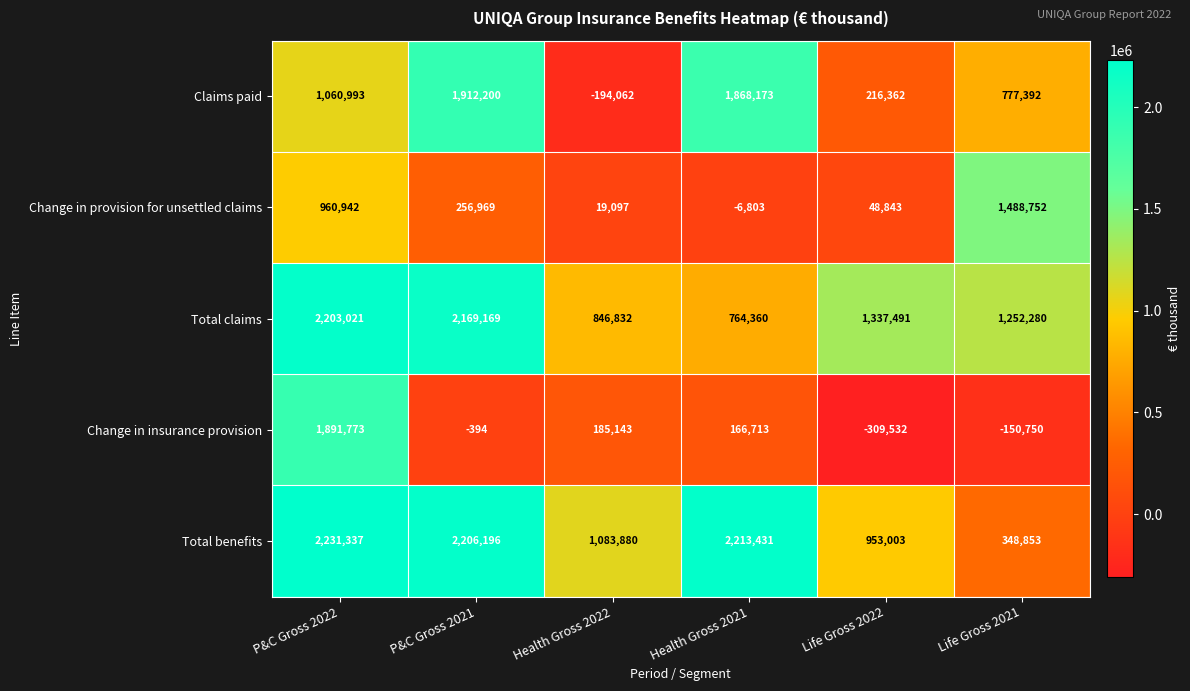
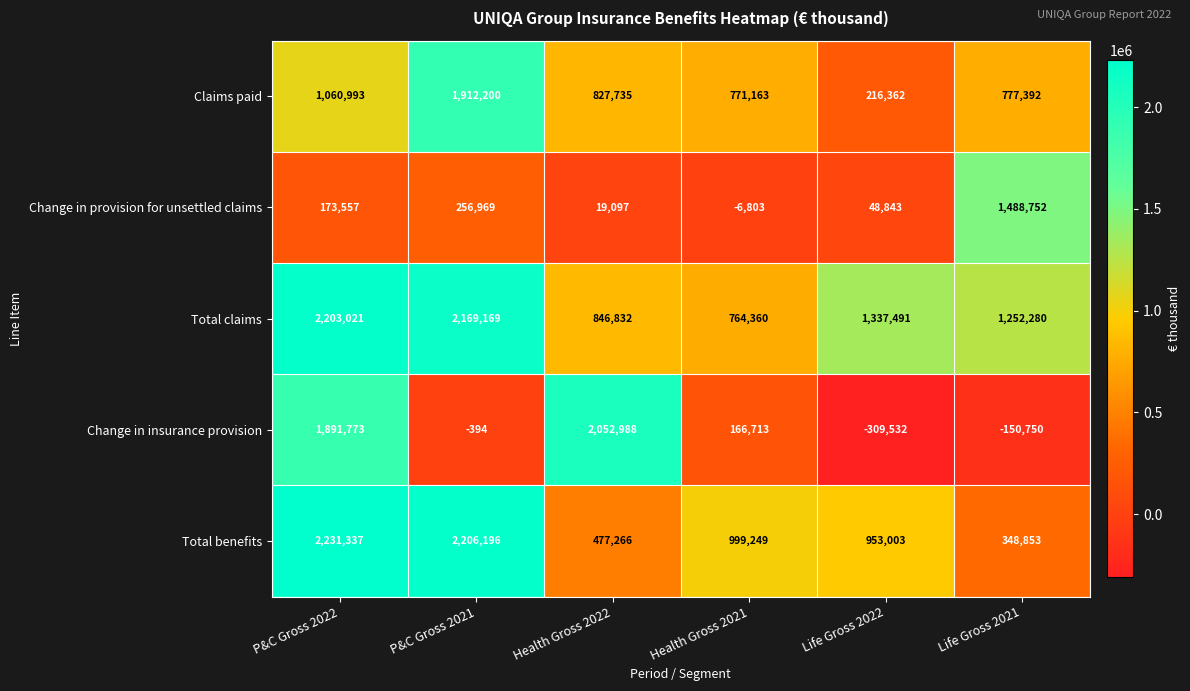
Claims paid, Health Gross 2022: -194,062 -> 827,735
Claims paid, Health Gross 2021: 1,868,173 -> 771,163
Change in provision for unsettled claims, P&C Gross 2022: 960,942 -> 173,557
Change in insurance provision, Health Gross 2022: 185,143 -> 2,052,988
Total benefits, Health Gross 2022: 1,083,880 -> 477,266
Total benefits, Health Gross 2021: 2,213,431 -> 999,249
